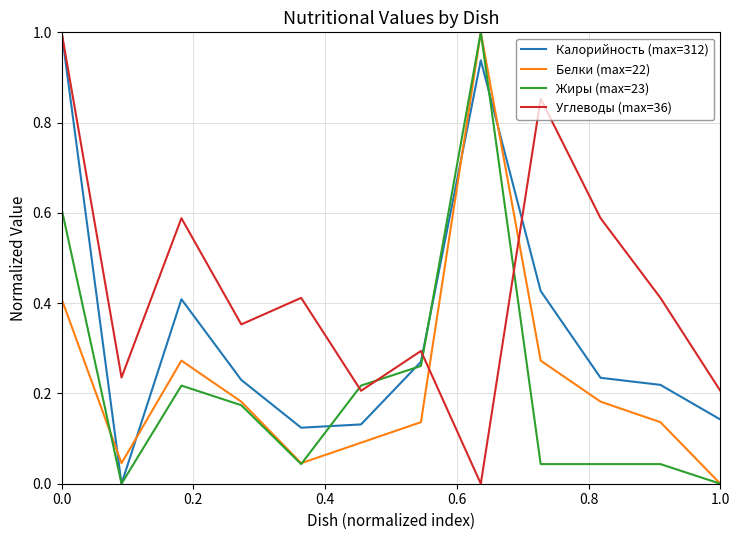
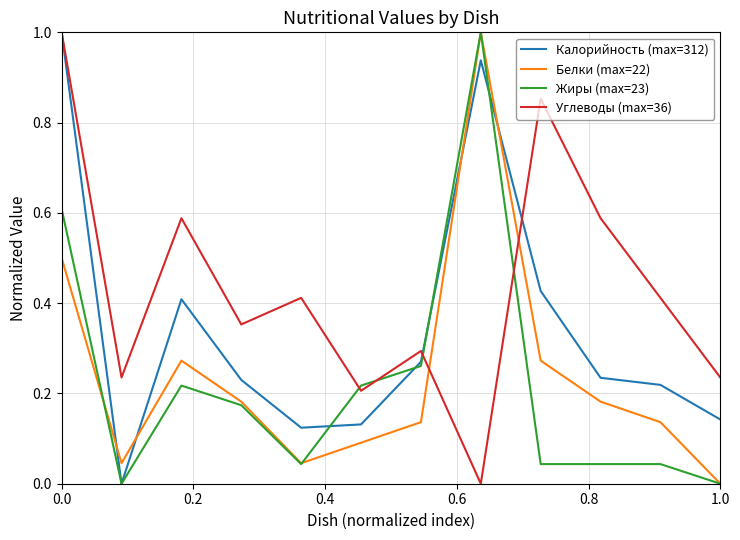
Белки (max=22), 0.0: 0.41 -> 0.50
Углеводы (max=36), 1.0: 0.21 -> 0.24
